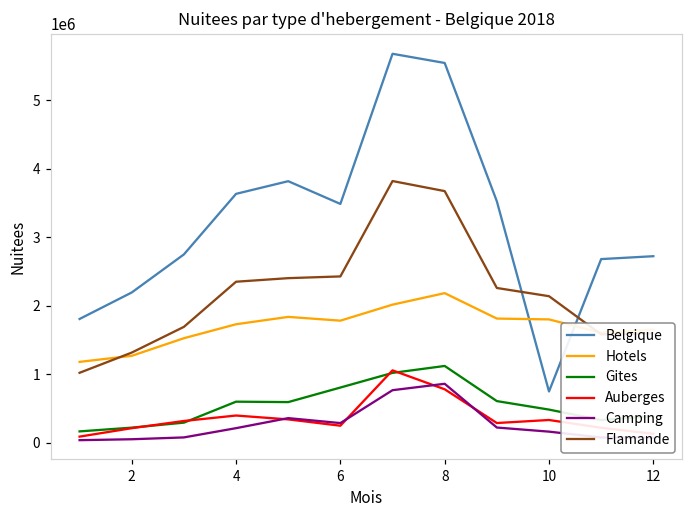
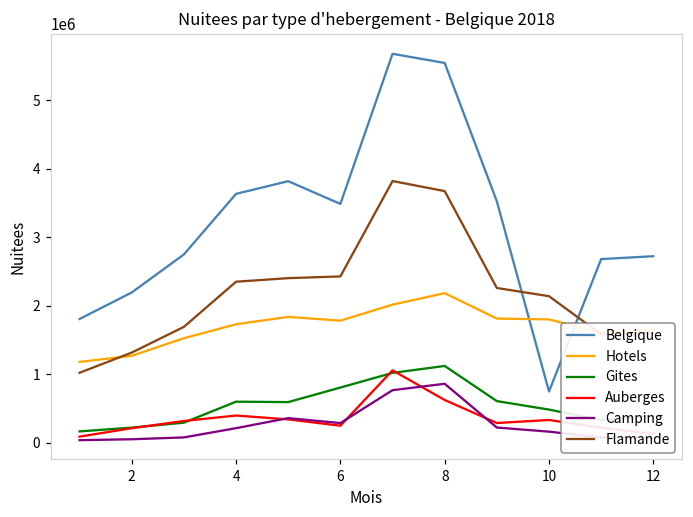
Auberges, 8: 800000 -> 600000
